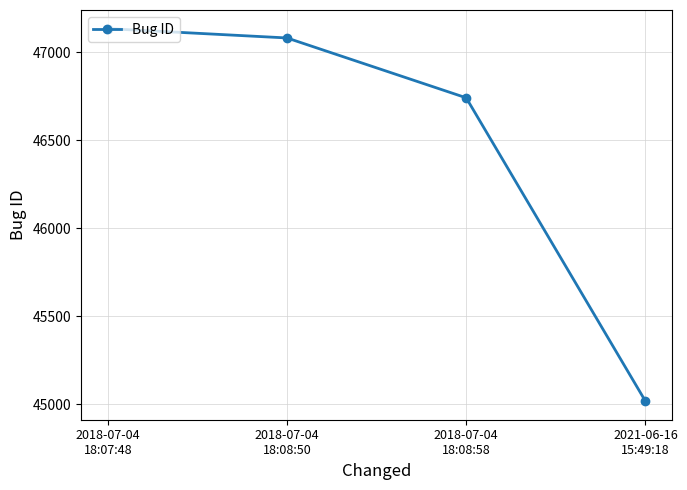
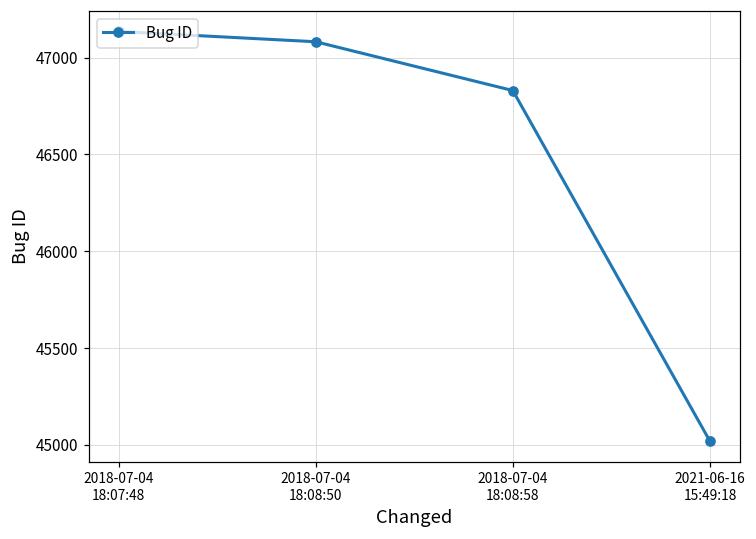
2018-07-04 18:08:58: 46740 -> 46830
